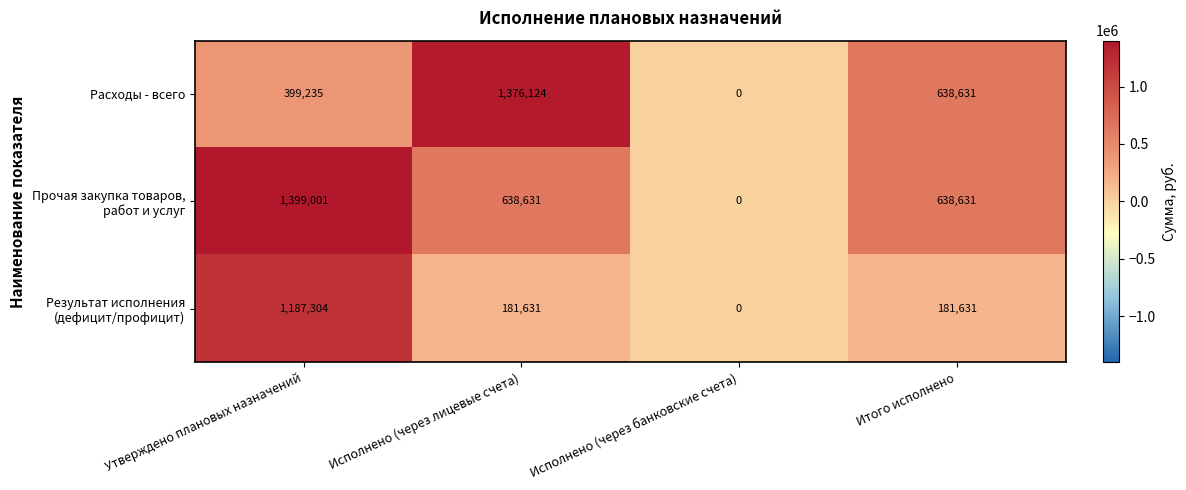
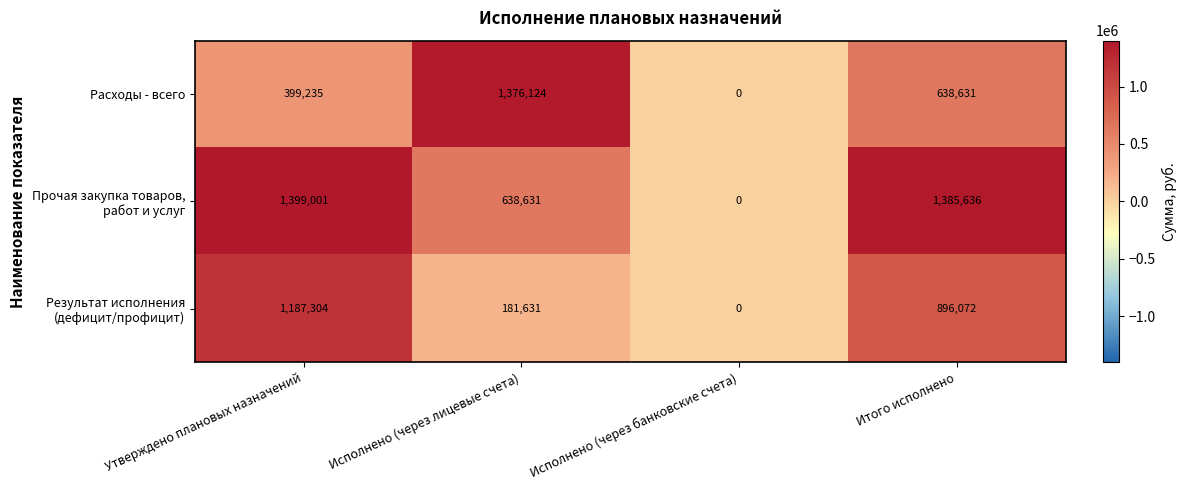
Прочая закупка товаров, работ и услуг, Итого исполнено: 638,631 -> 1,385,636
Результат исполнения (дефицит/профицит), Итого исполнено: 181,631 -> 896,072
